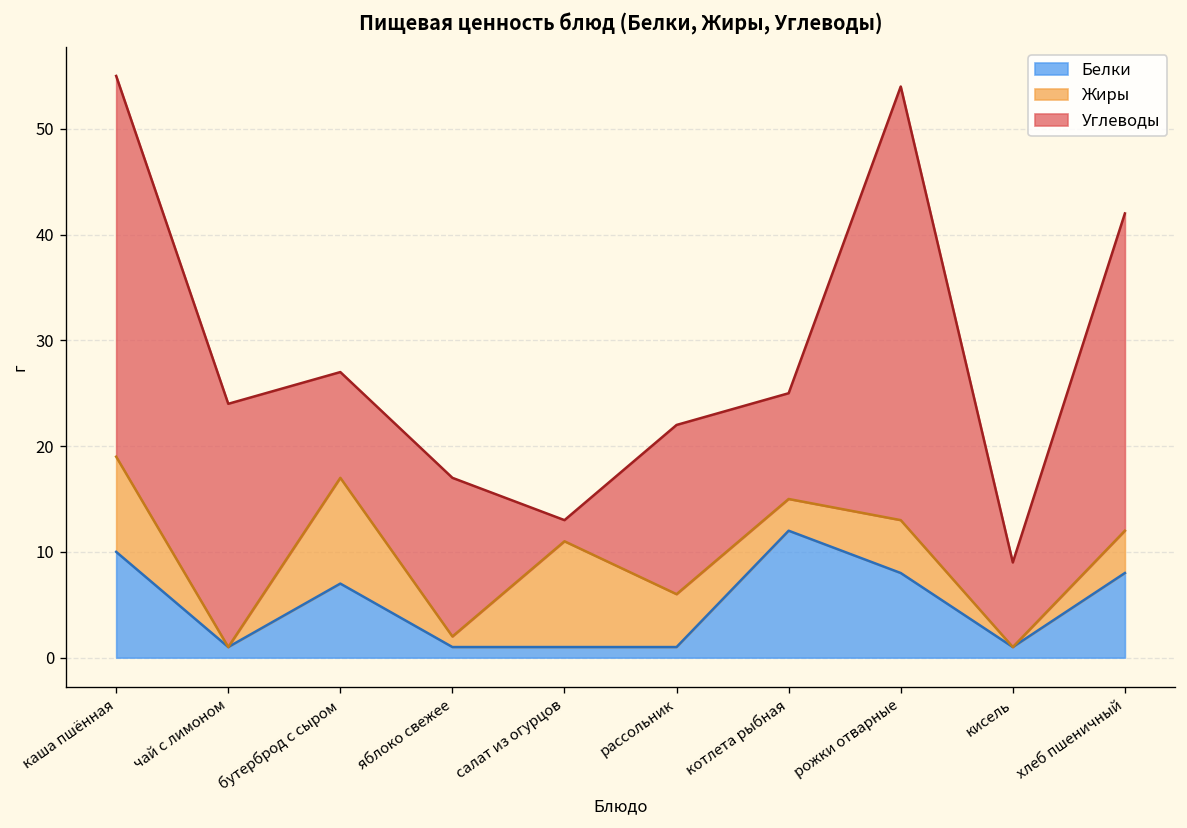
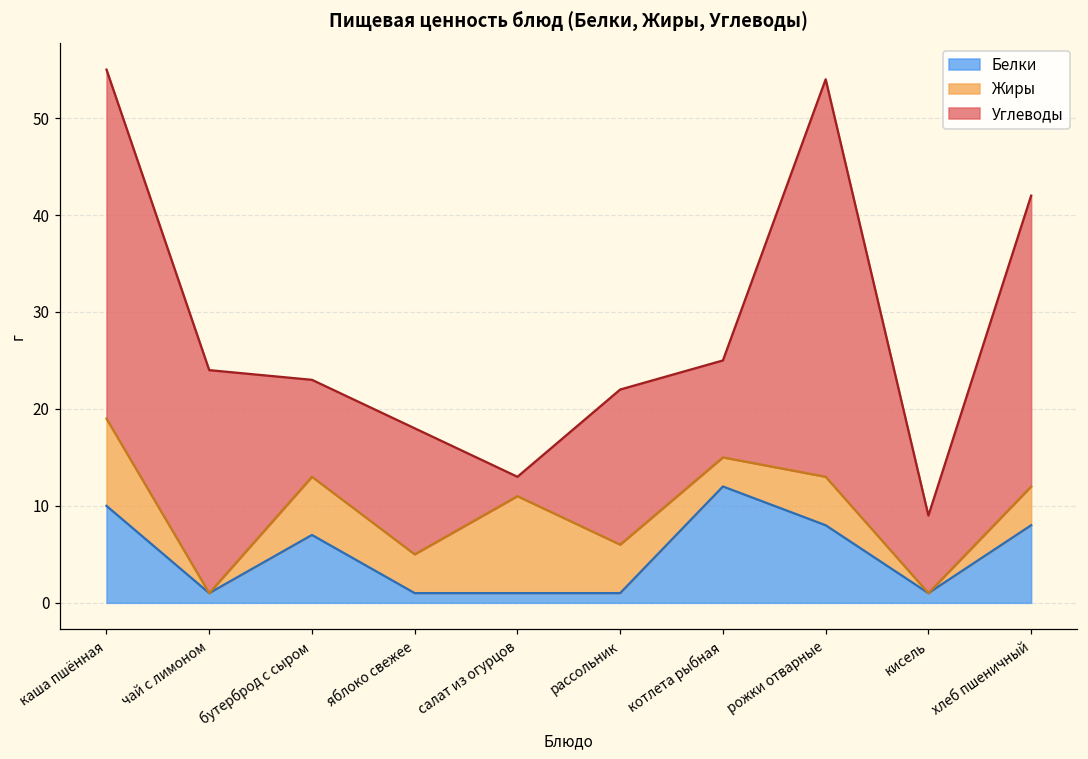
Жиры, бутерброд с сыром: 10 -> 6
Жиры, яблоко свежее: 1 -> 4
Углеводы, яблоко свежее: 15 -> 13
